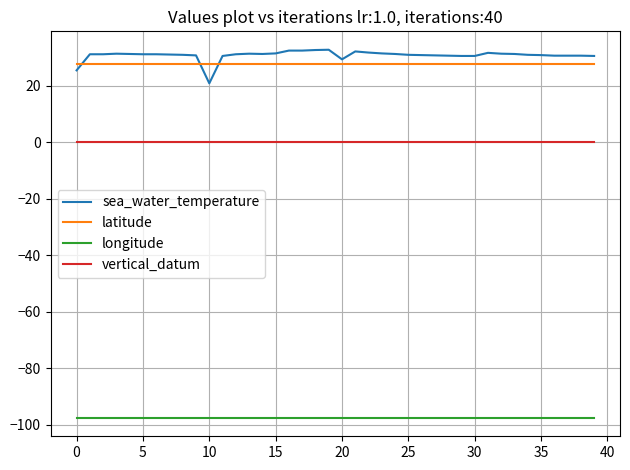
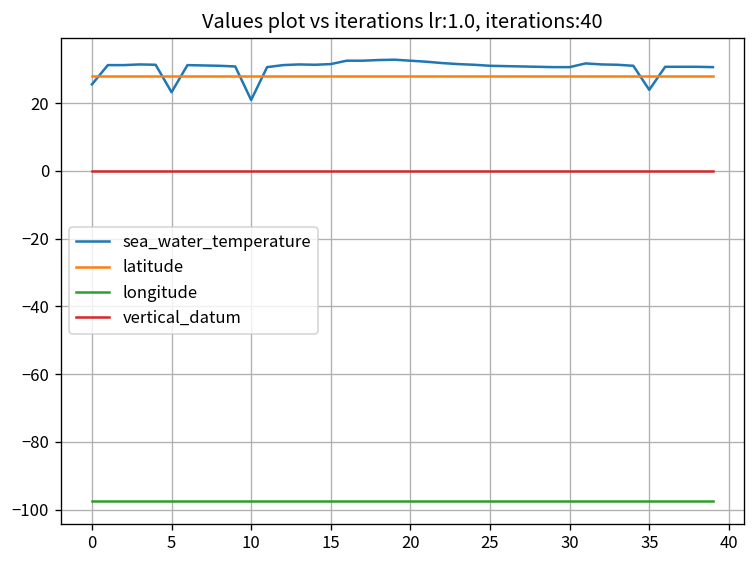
sea_water_temperature, 5: 31 -> 23
sea_water_temperature, 20: 29 -> 33
sea_water_temperature, 35: 31 -> 24
